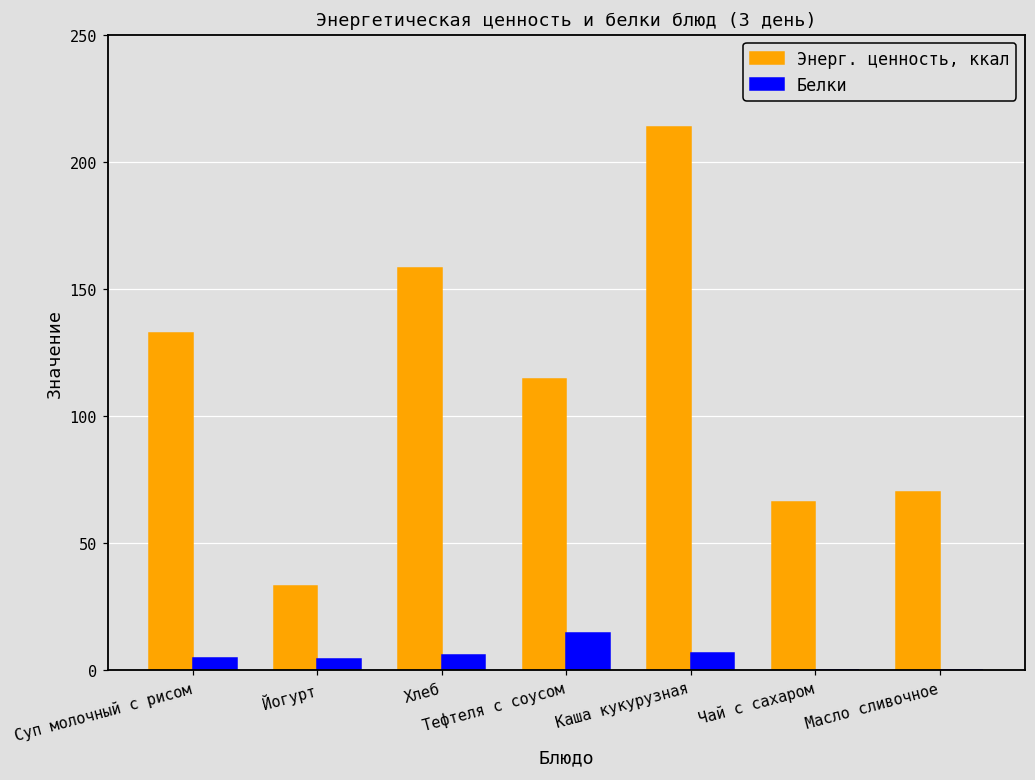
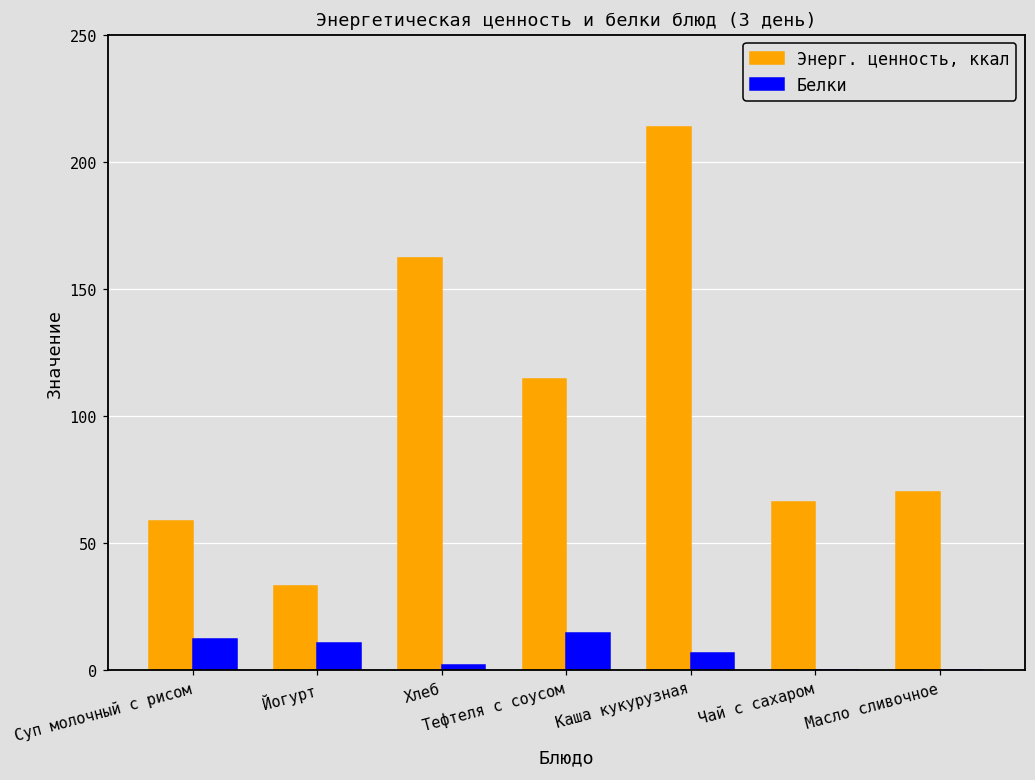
Энерг. ценность, ккал, Суп молочный с рисом: 132 -> 59
Белки, Суп молочный с рисом: 5 -> 12
Белки, Йогурт: 4 -> 11
Энерг. ценность, ккал, Хлеб: 158 -> 162
Белки, Хлеб: 6 -> 2
